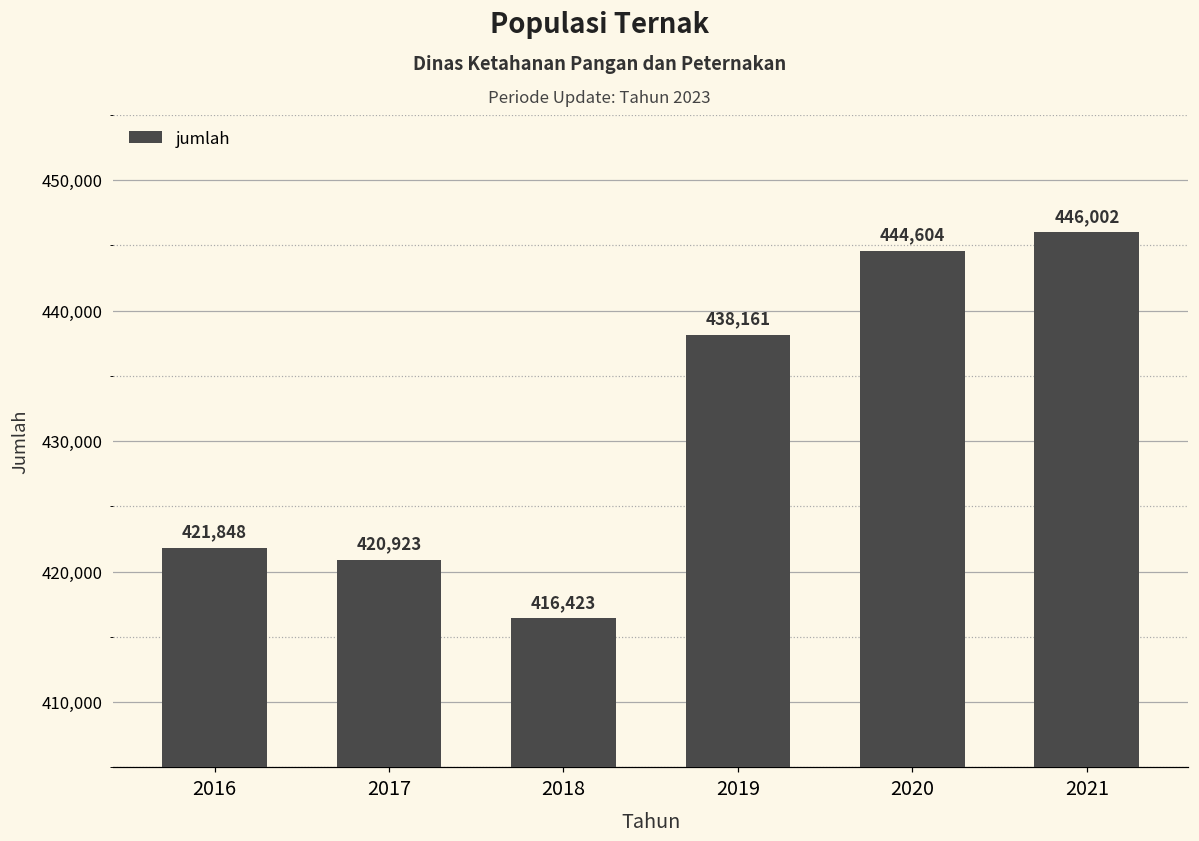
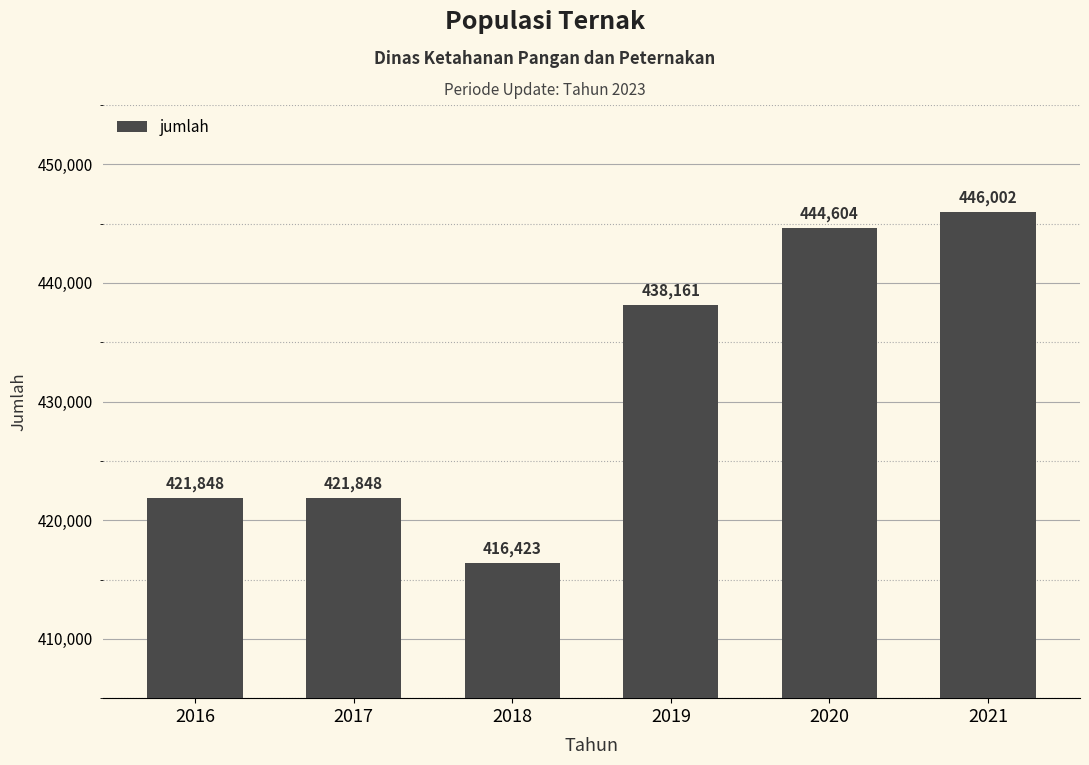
2017: 420,923 -> 421,848
